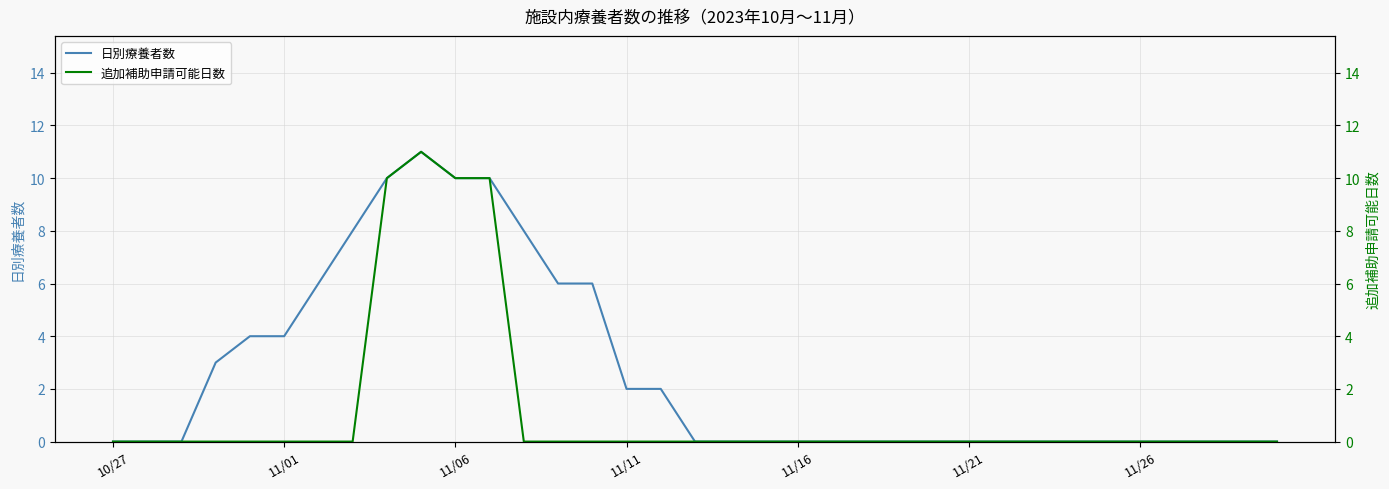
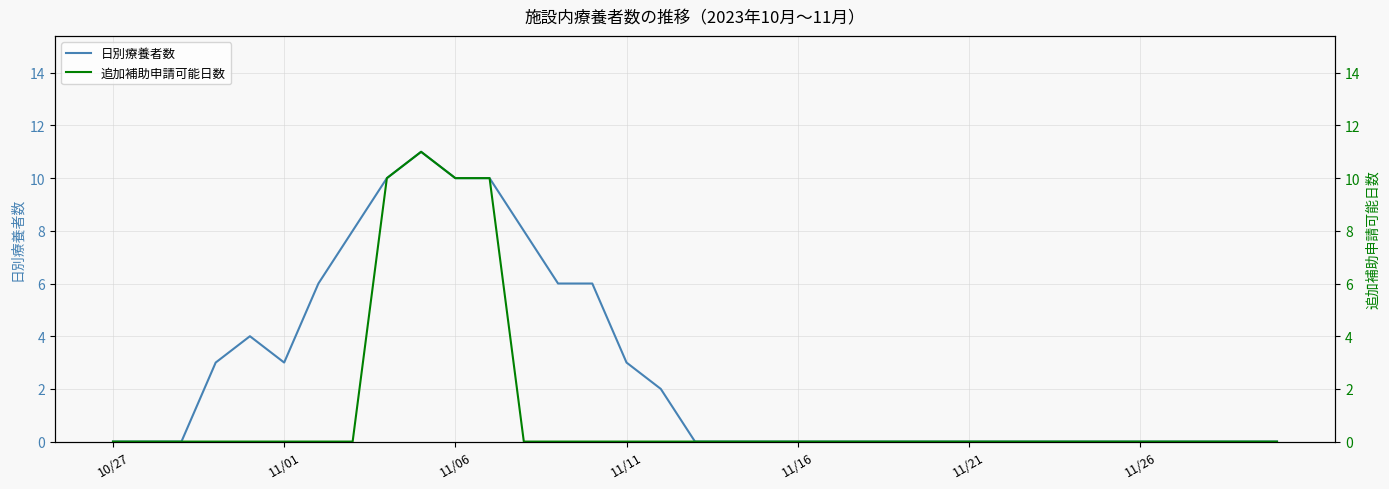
日別療養者数, 11/01: 4 -> 3
日別療養者数, 11/11: 2 -> 3
